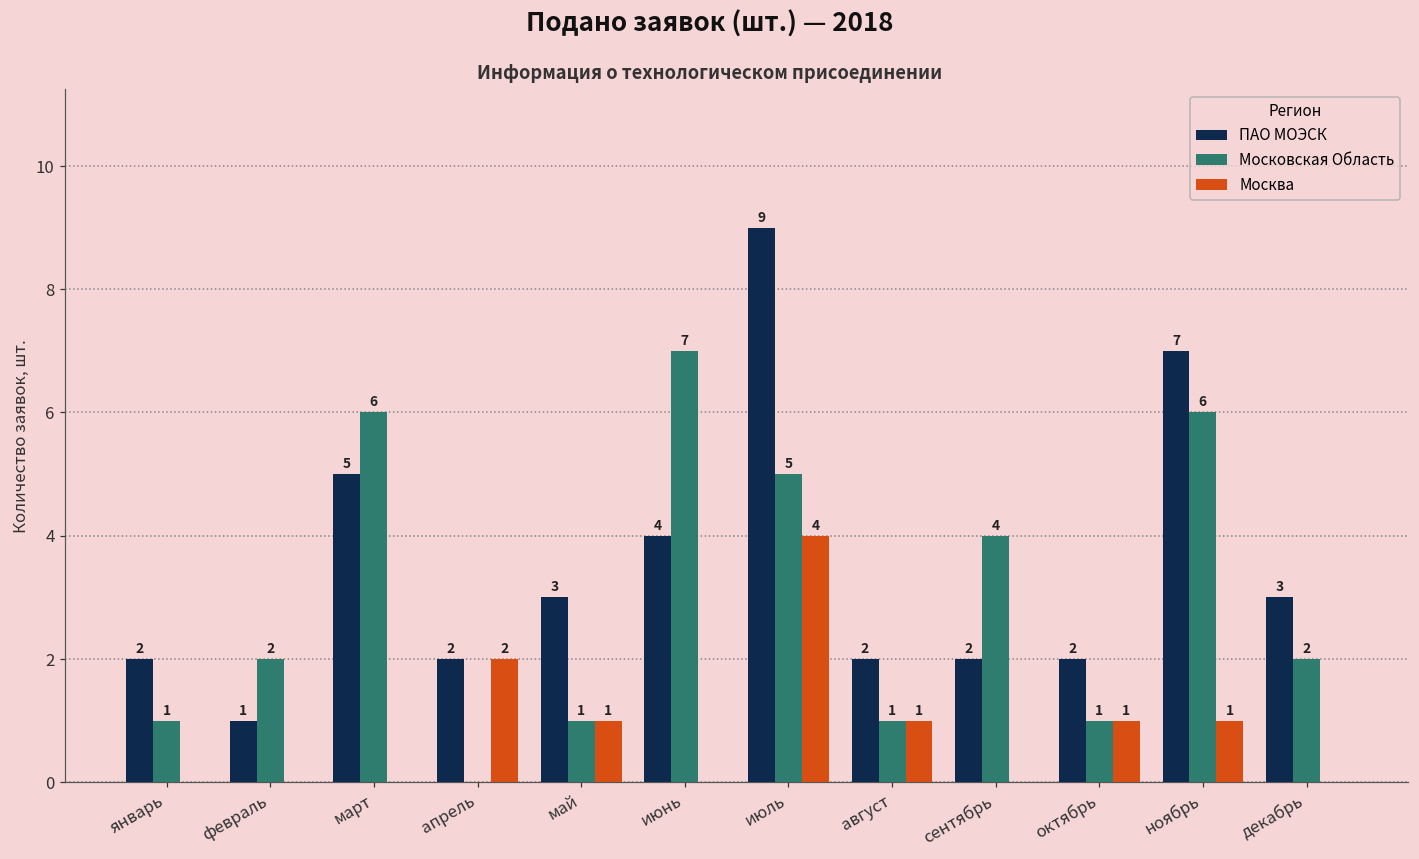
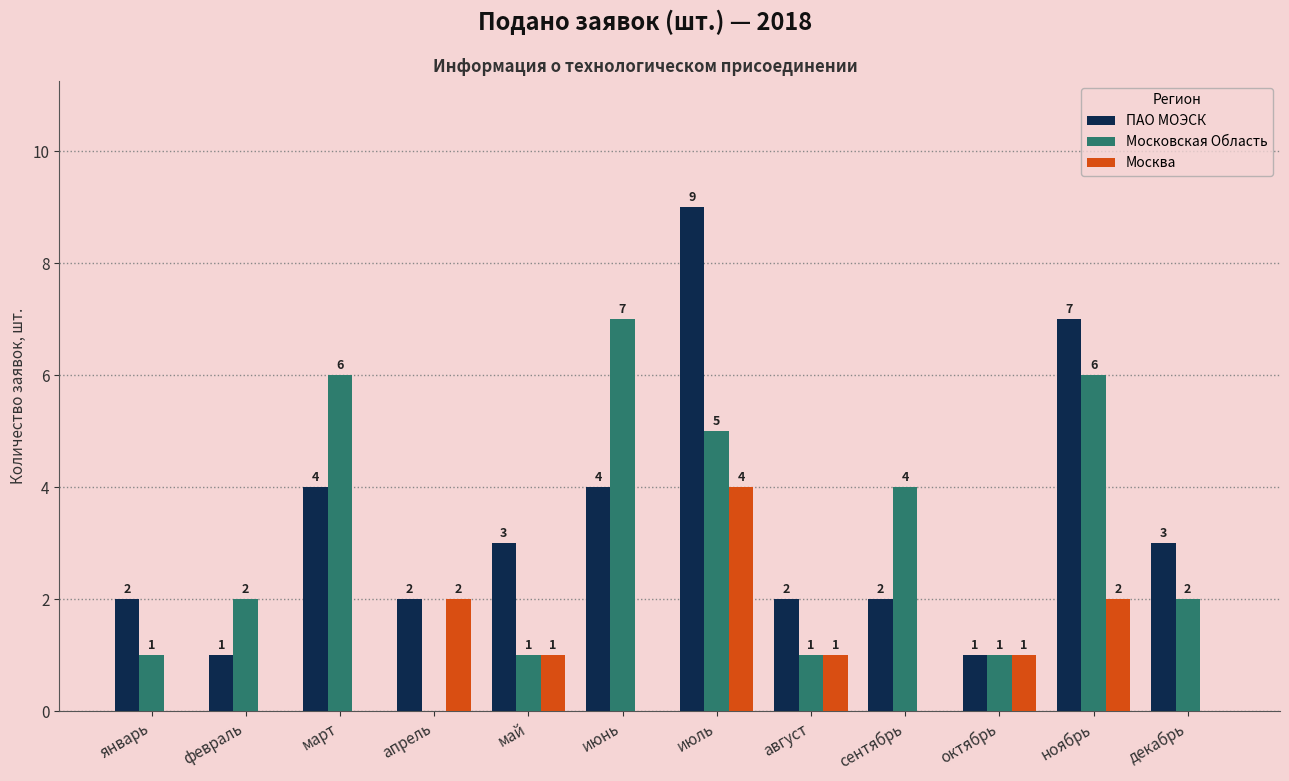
ПАО МОЭСК, март: 5 -> 4
ПАО МОЭСК, октябрь: 2 -> 1
Москва, ноябрь: 1 -> 2
